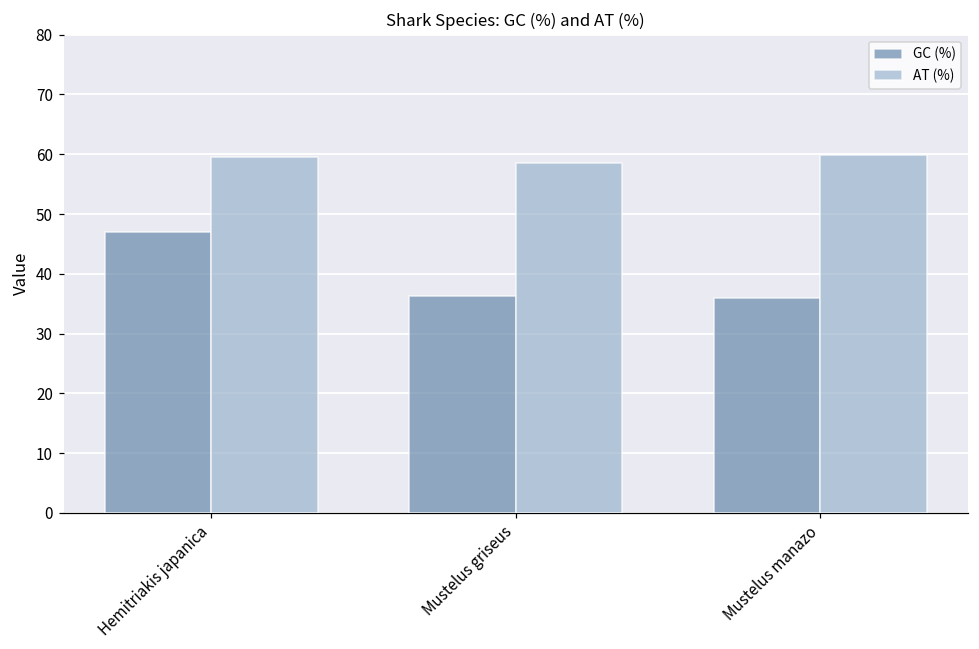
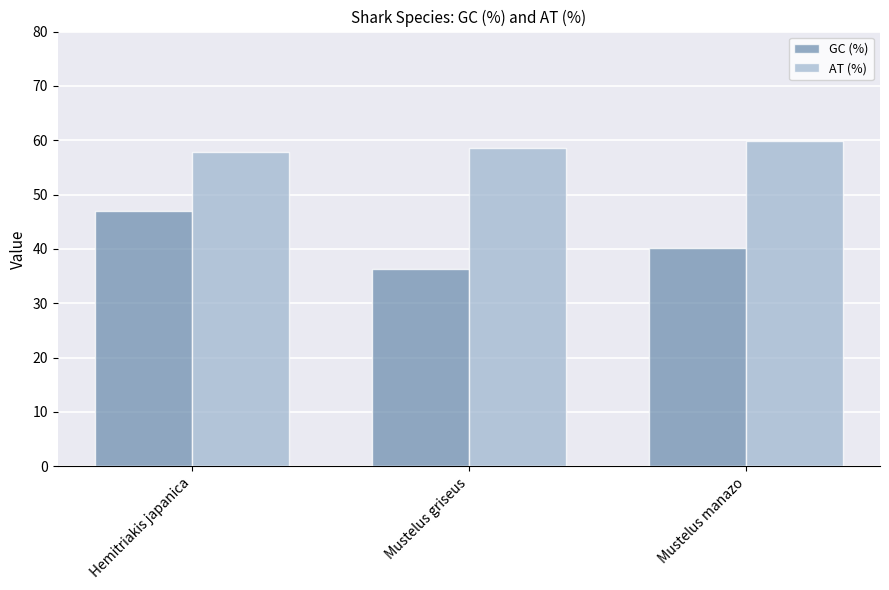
AT (%), Hemitriakis japanica: 60 -> 58
GC (%), Mustelus manazo: 36 -> 40
